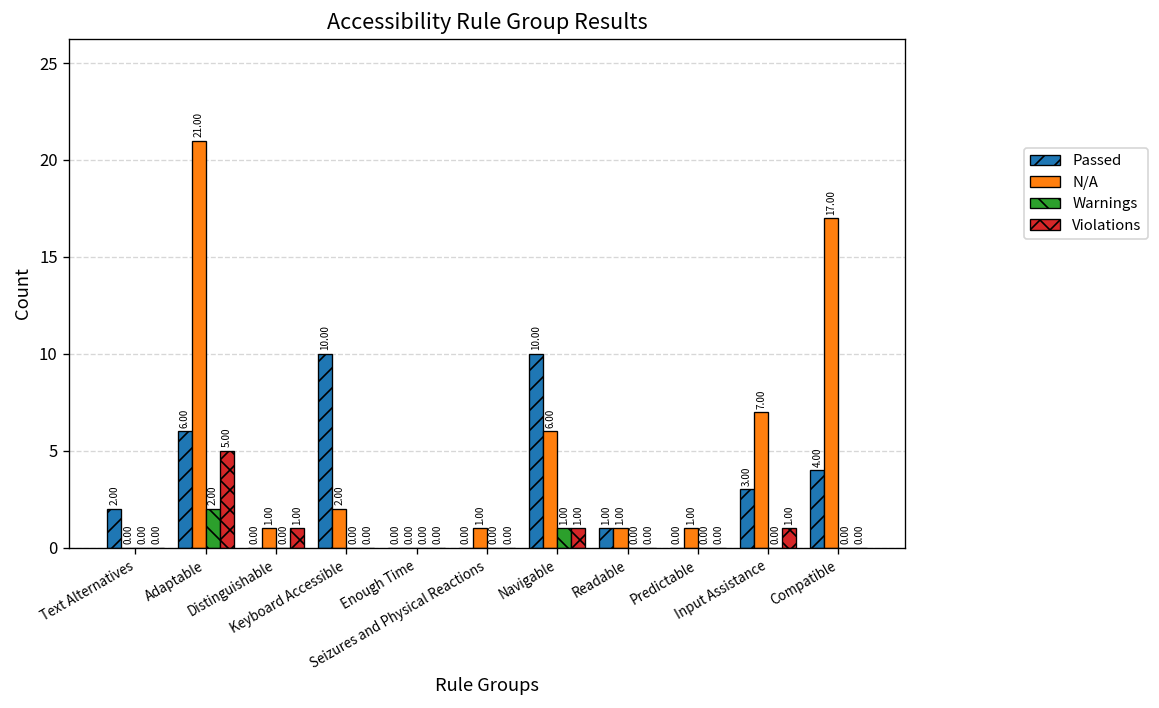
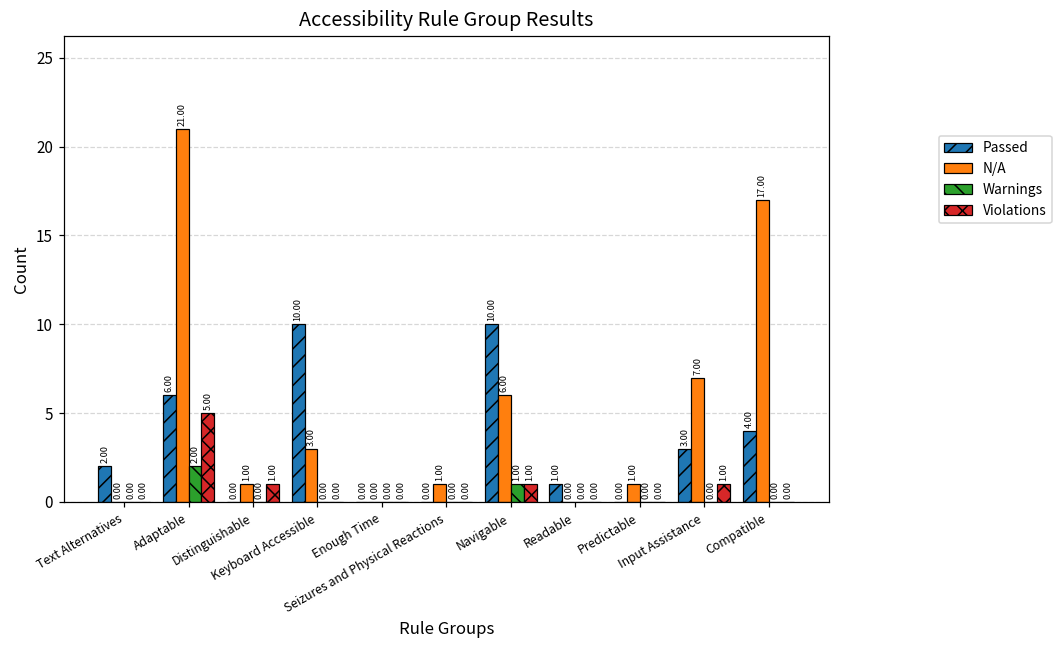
N/A, Keyboard Accessible: 2.00 -> 3.00
N/A, Readable: 1.00 -> 0.00
